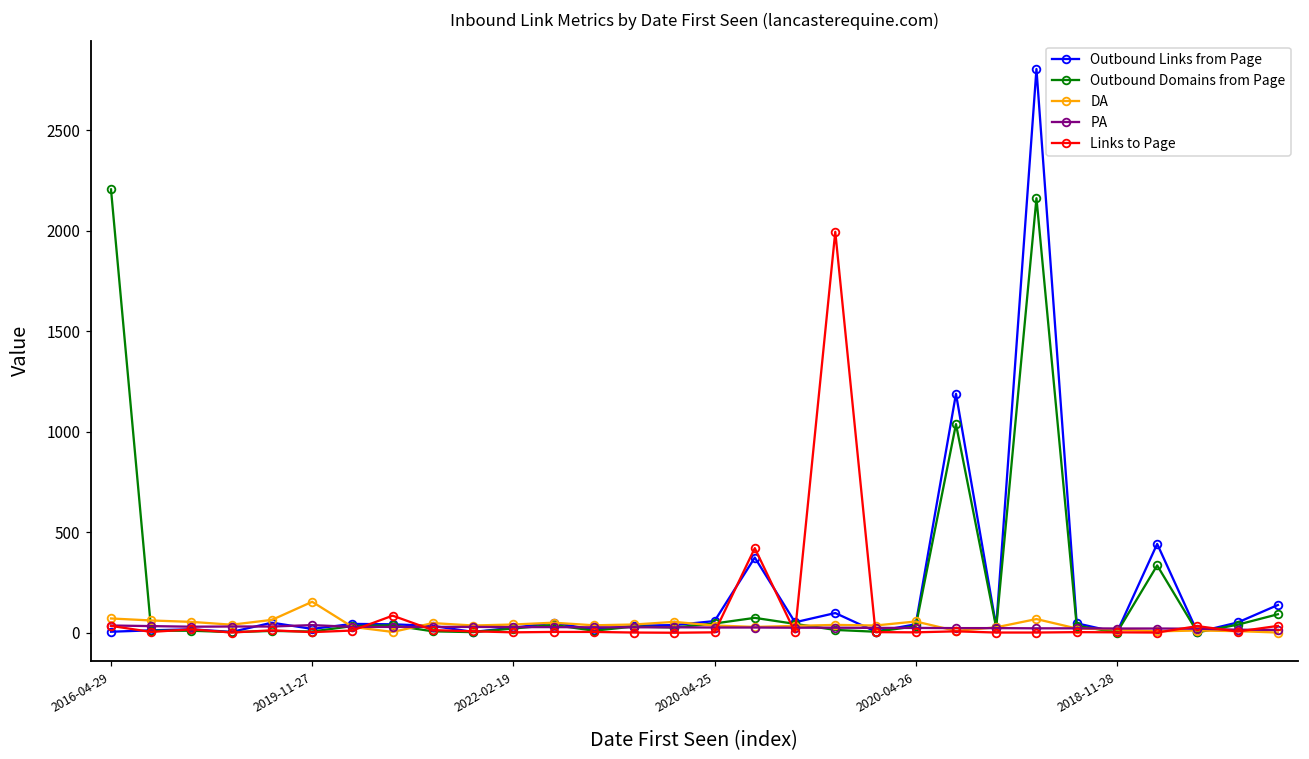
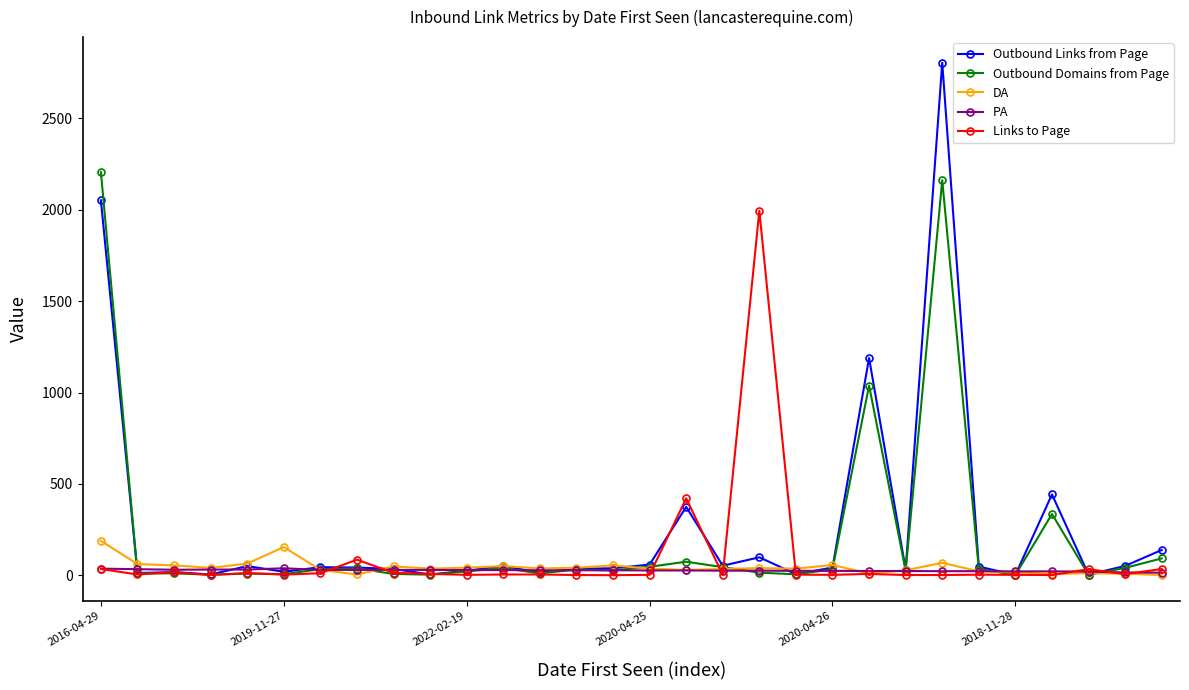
Outbound Links from Page, 2016-04-29: 10 -> 2050
DA, 2016-04-29: 70 -> 190
